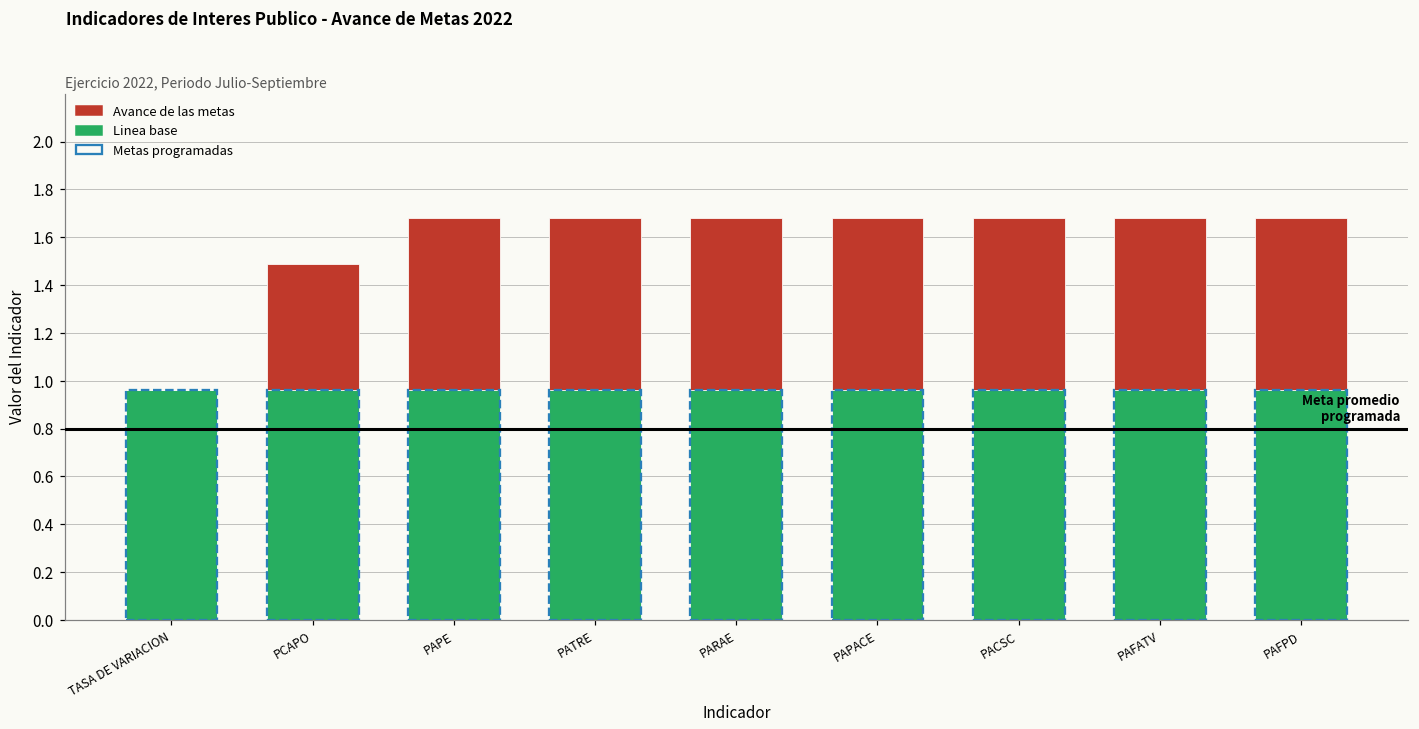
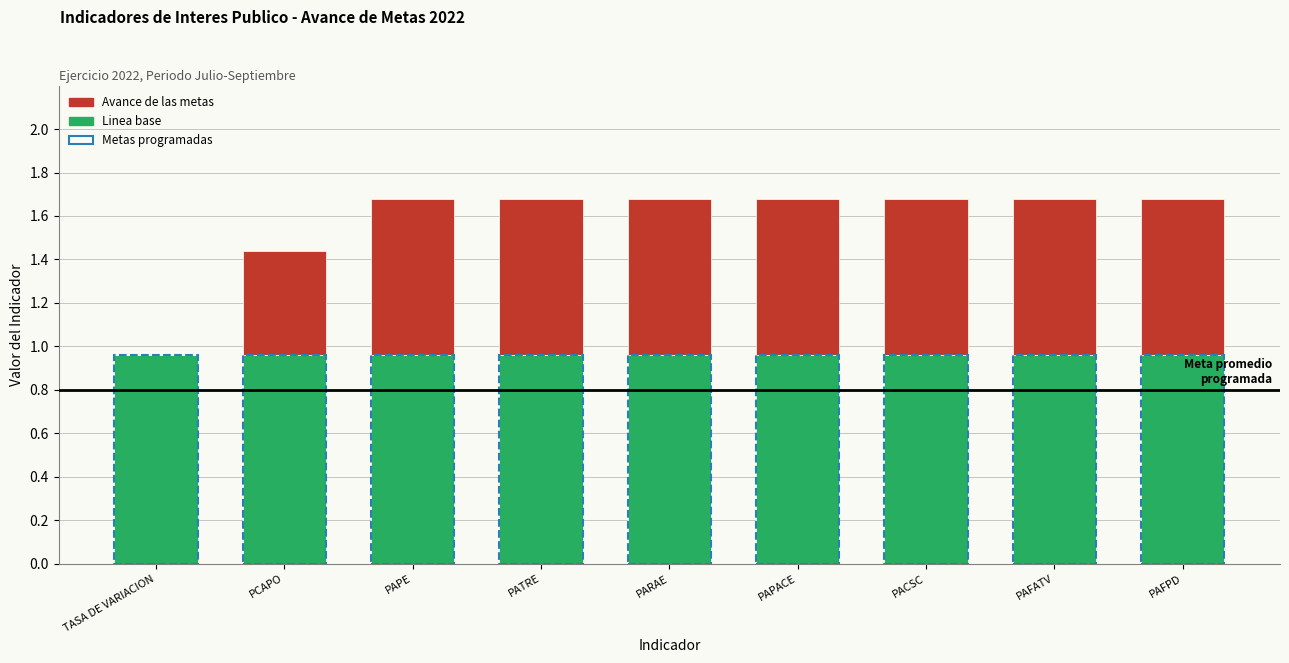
Avance de las metas, PCAPO: 0.53 -> 0.48
